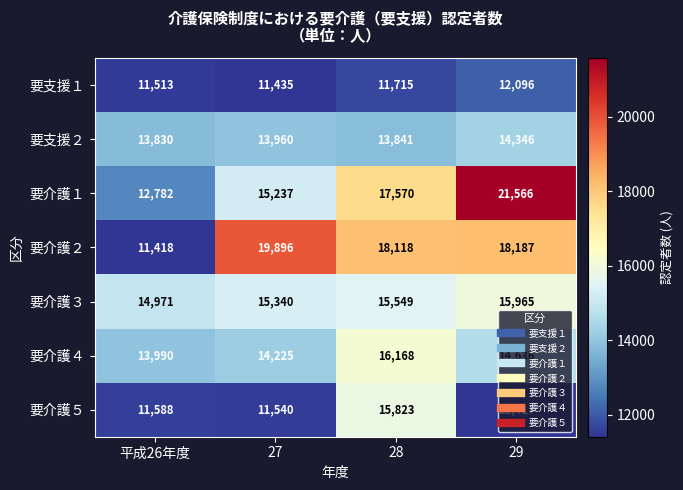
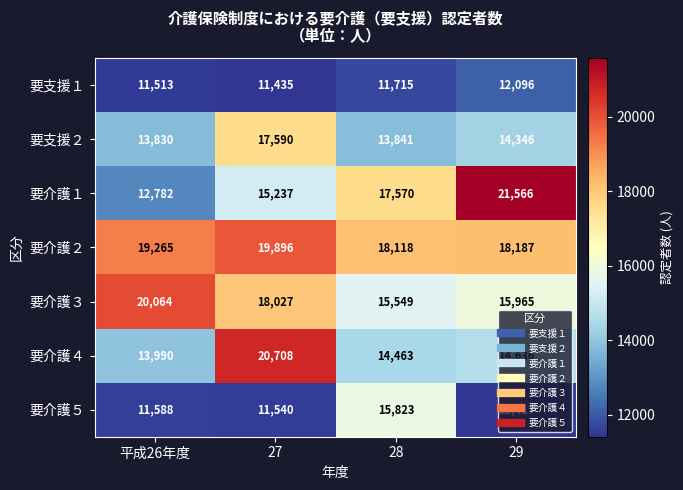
要支援２, 27: 13,960 -> 17,590
要介護２, 平成26年度: 11,418 -> 19,265
要介護３, 平成26年度: 14,971 -> 20,064
要介護３, 27: 15,340 -> 18,027
要介護４, 27: 14,225 -> 20,708
要介護４, 28: 16,168 -> 14,463
